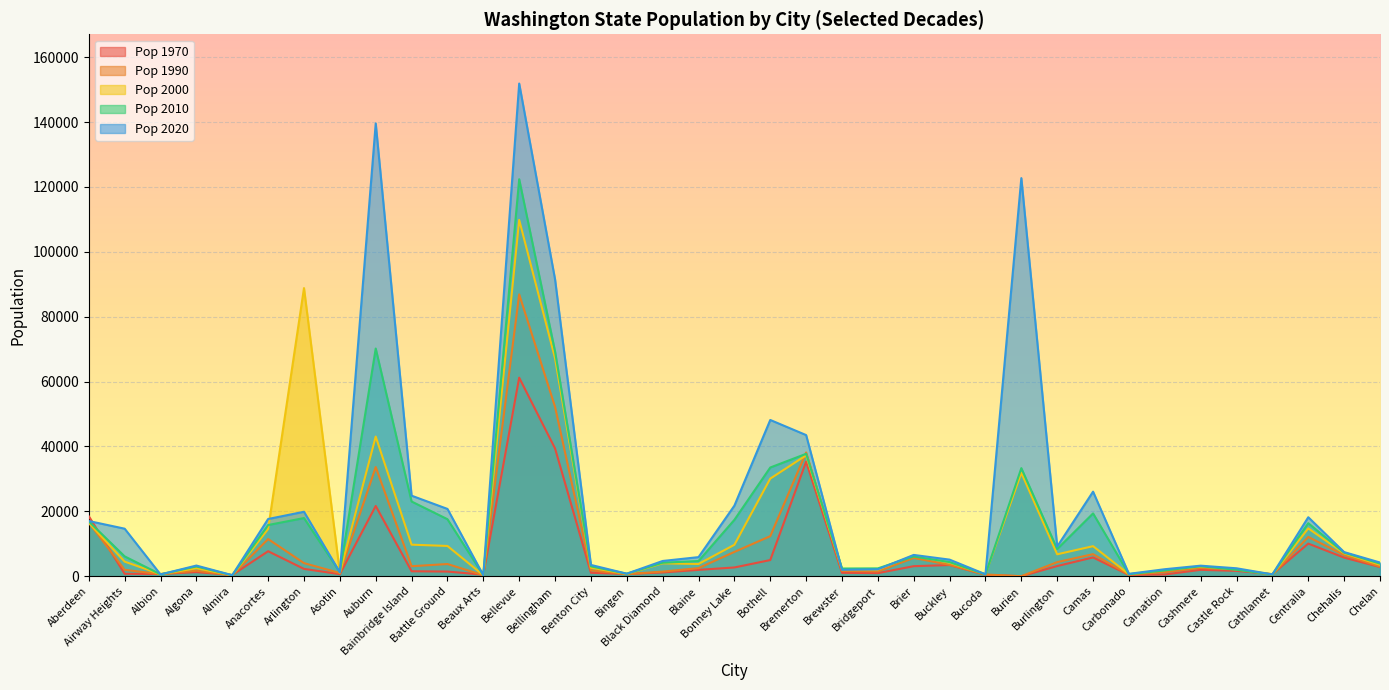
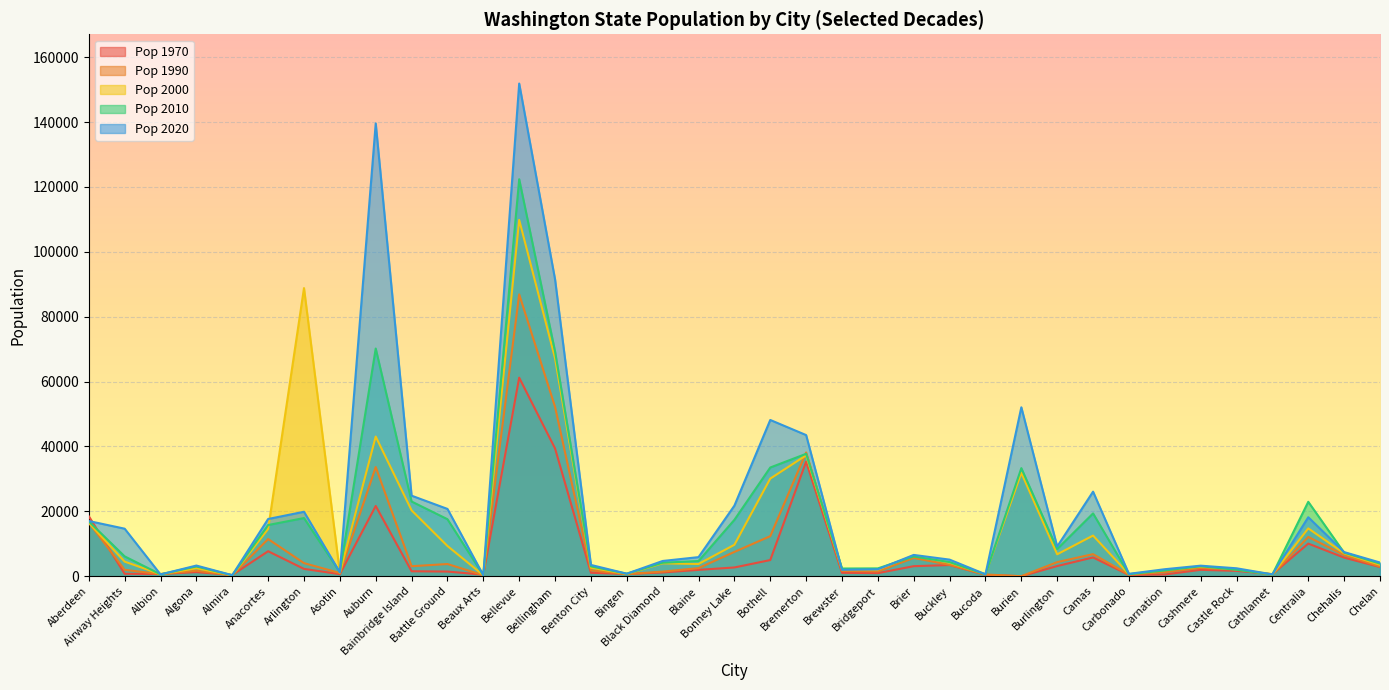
Pop 2000, Bainbridge Island: 10000 -> 20000
Pop 2020, Burien: 123000 -> 52000
Pop 2000, Camas: 9000 -> 13000
Pop 2010, Centralia: 16000 -> 23000
